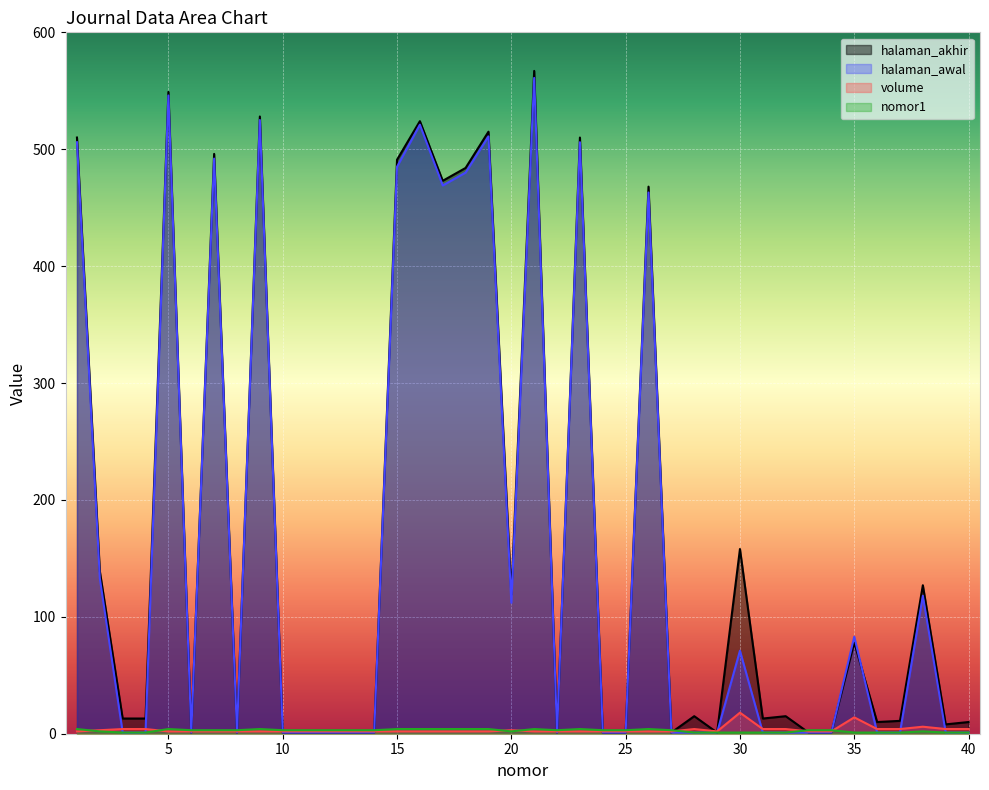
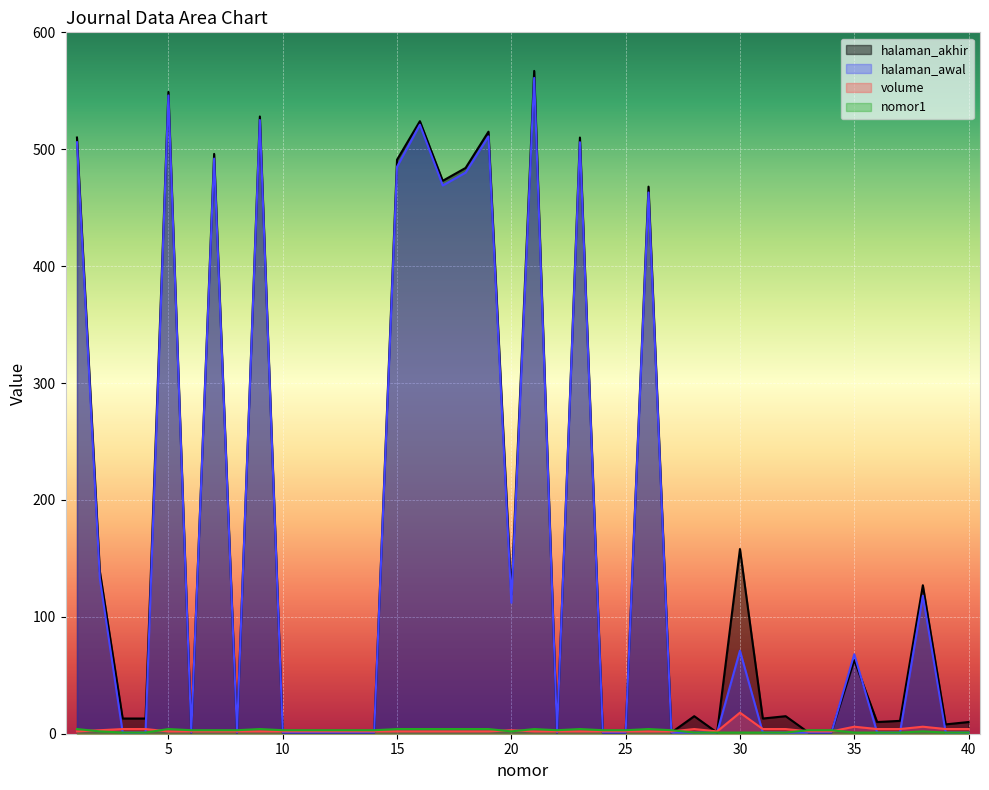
halaman_akhir, 35: 78 -> 63
halaman_awal, 35: 83 -> 68
volume, 35: 14 -> 6
